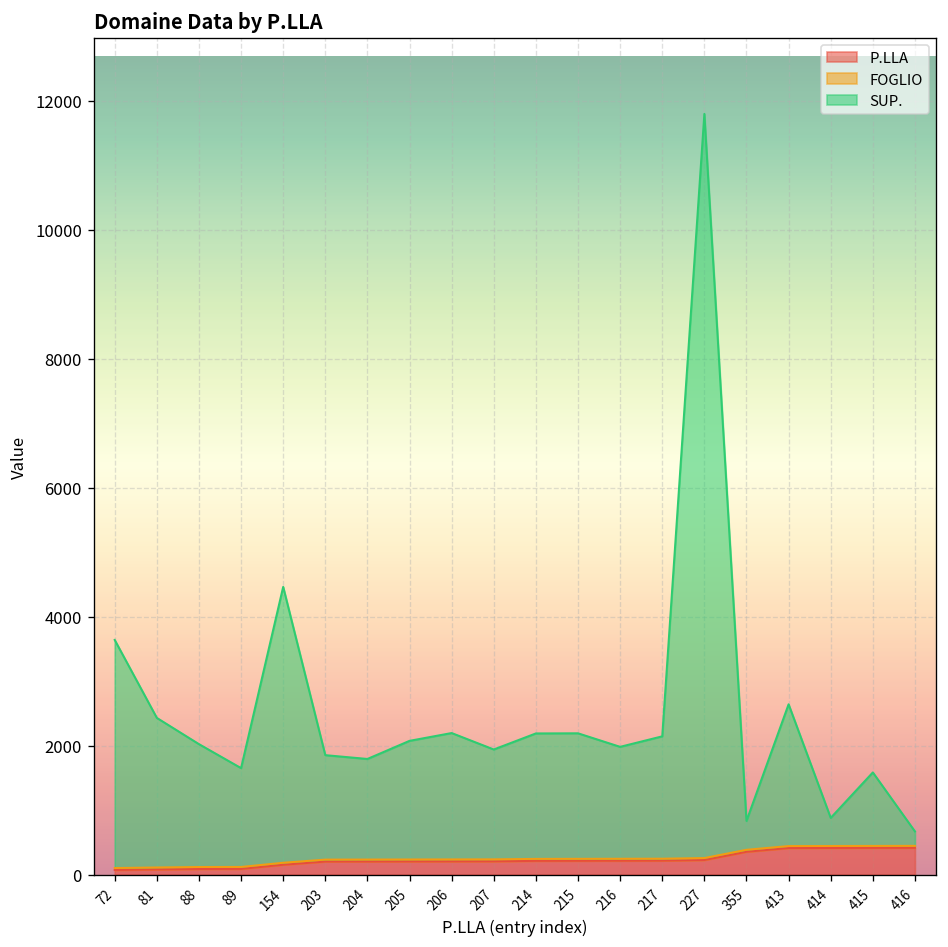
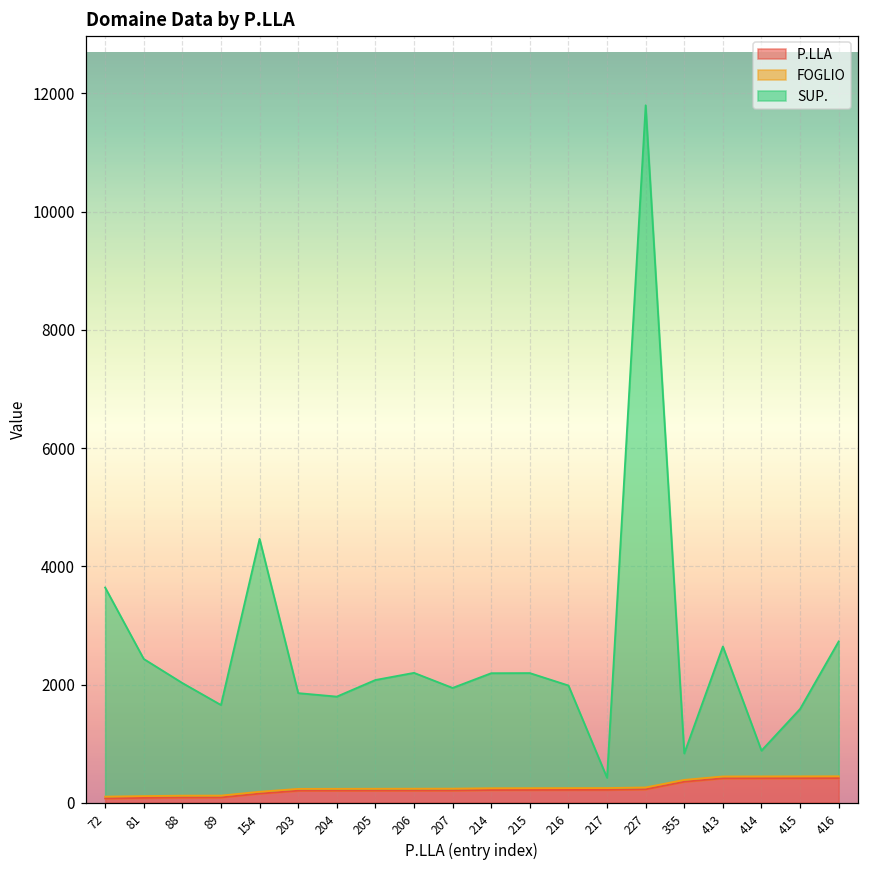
SUP., 217: 1900 -> 200
SUP., 416: 200 -> 2300
